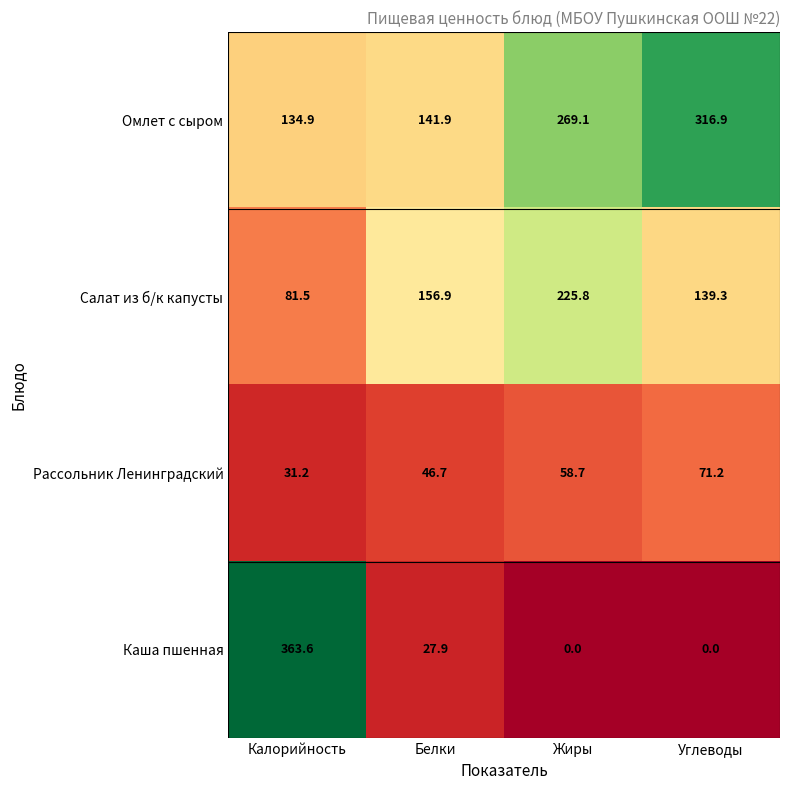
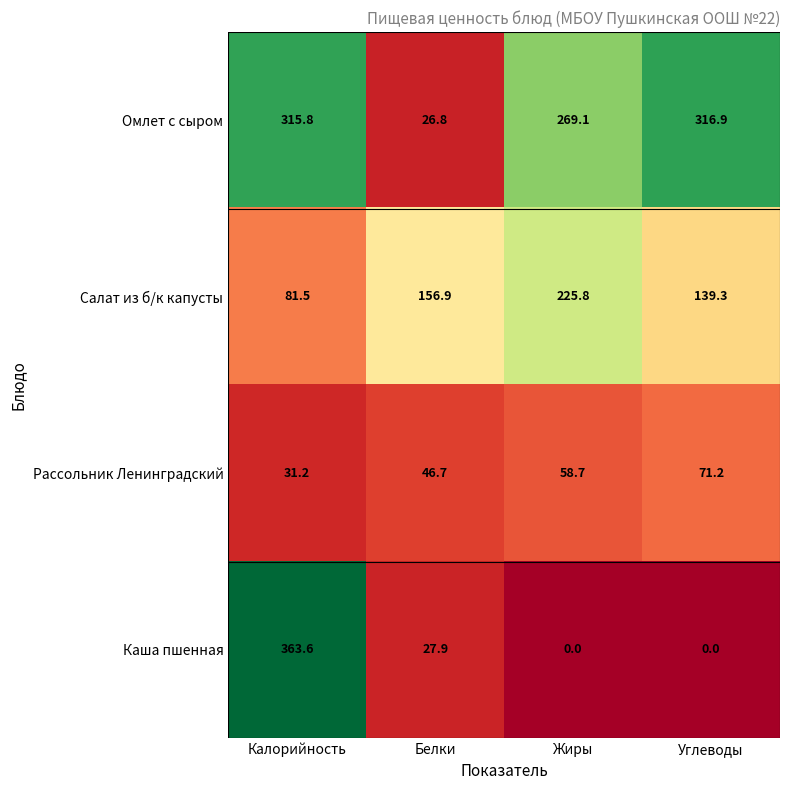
Омлет с сыром, Калорийность: 134.9 -> 315.8
Омлет с сыром, Белки: 141.9 -> 26.8
